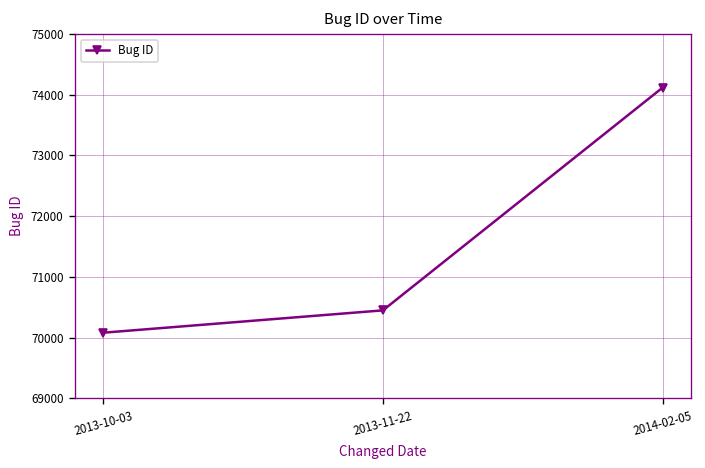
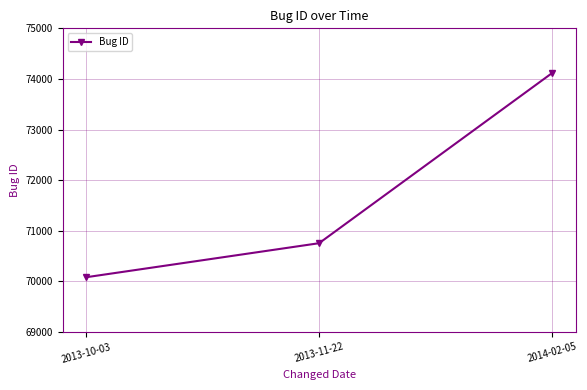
2013-11-22: 70400 -> 70800
